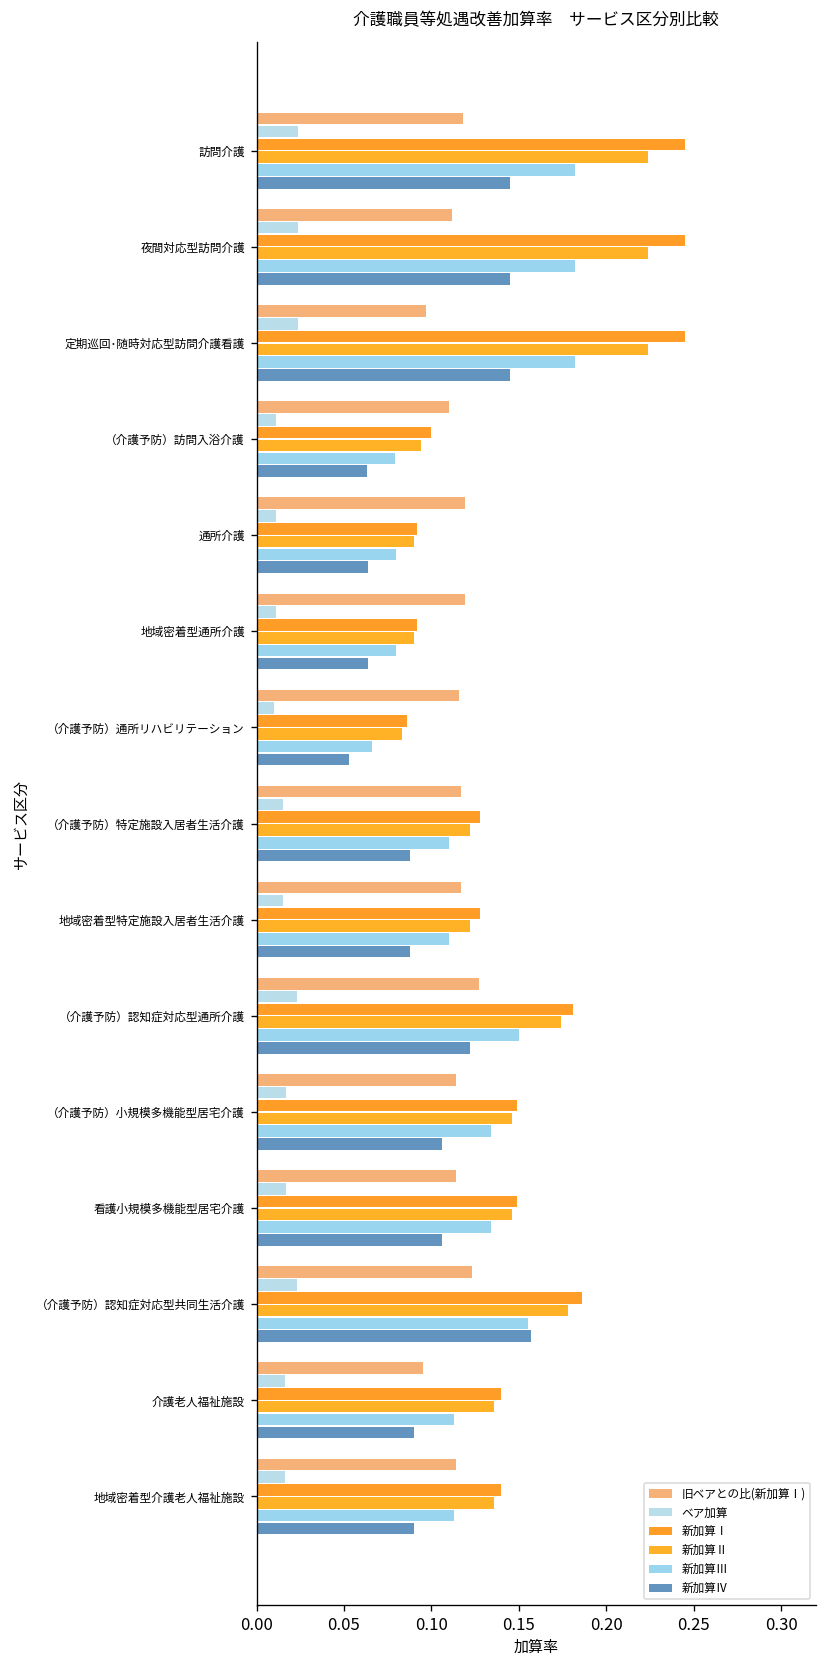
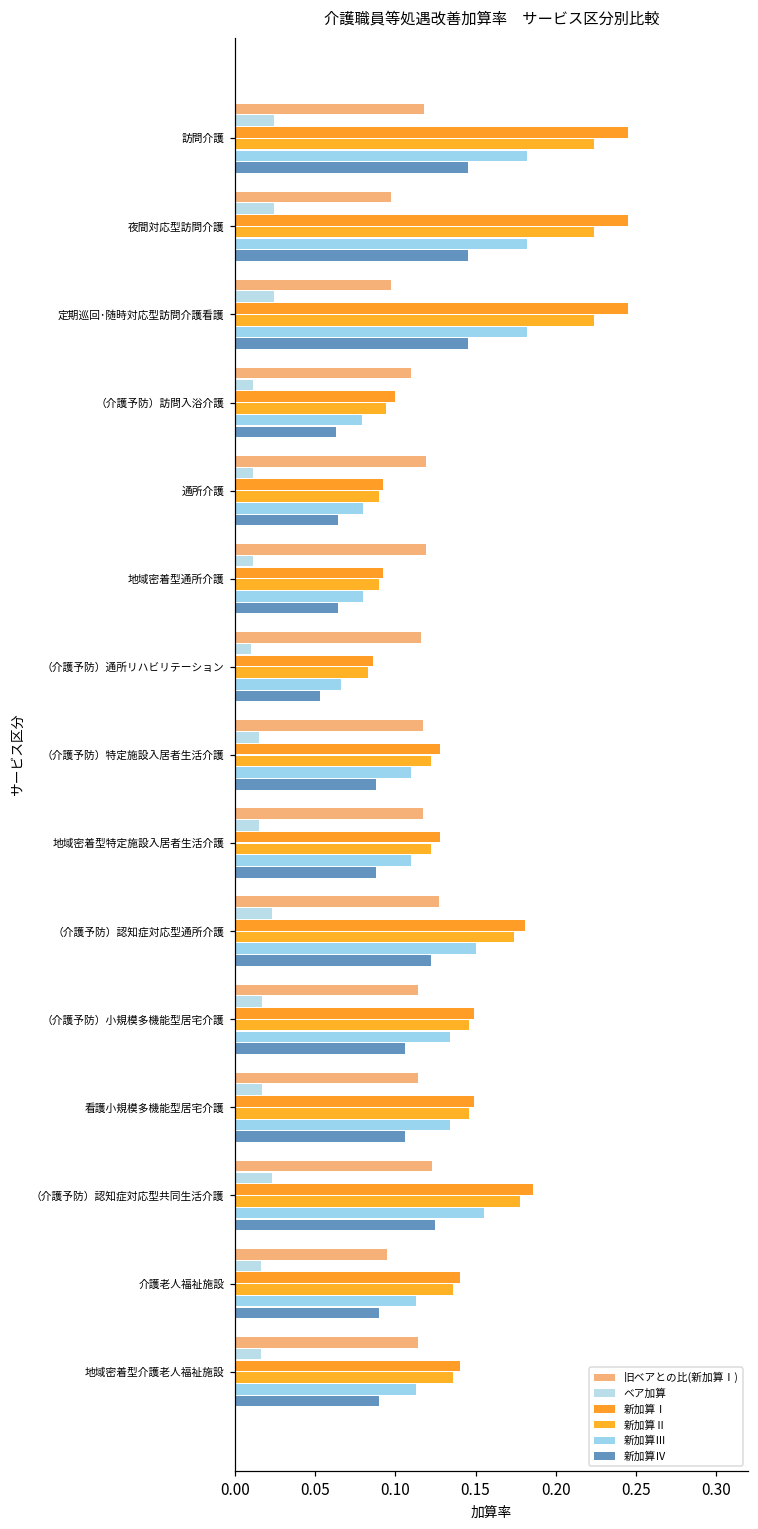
旧ベアとの比(新加算Ⅰ), 夜間対応型訪問介護: 0.112 -> 0.097
新加算Ⅳ, （介護予防）認知症対応型共同生活介護: 0.157 -> 0.125
